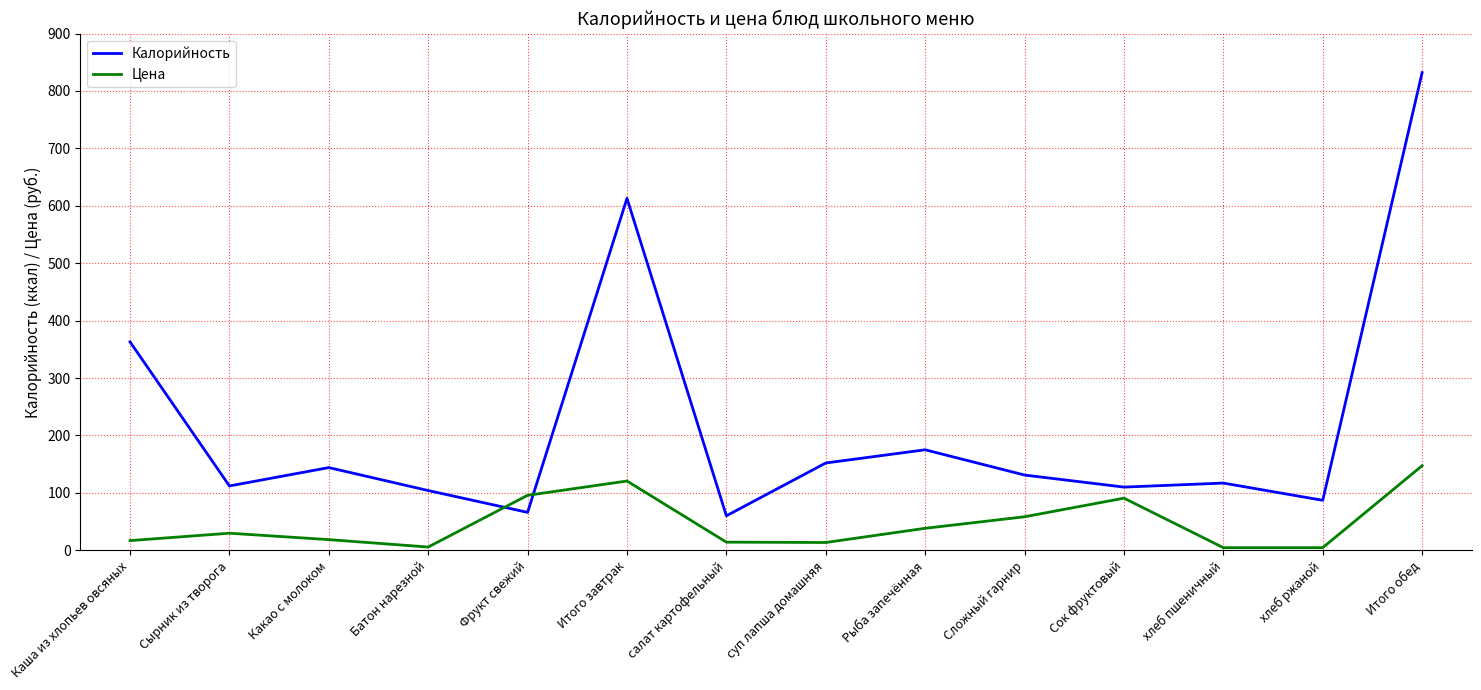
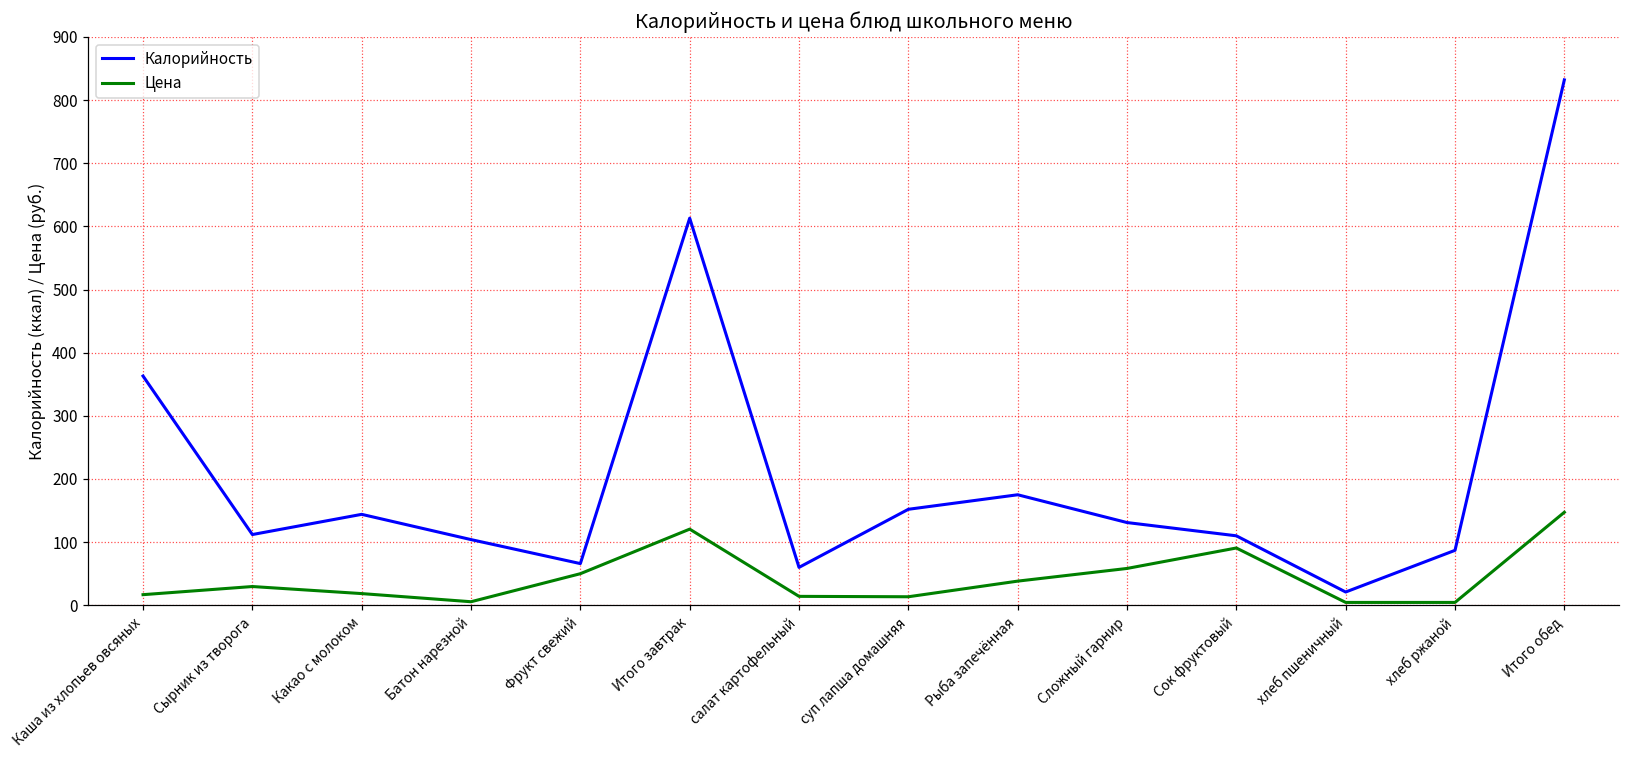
Цена, Фрукт свежий: 100 -> 50
Калорийность, хлеб пшеничный: 120 -> 20
